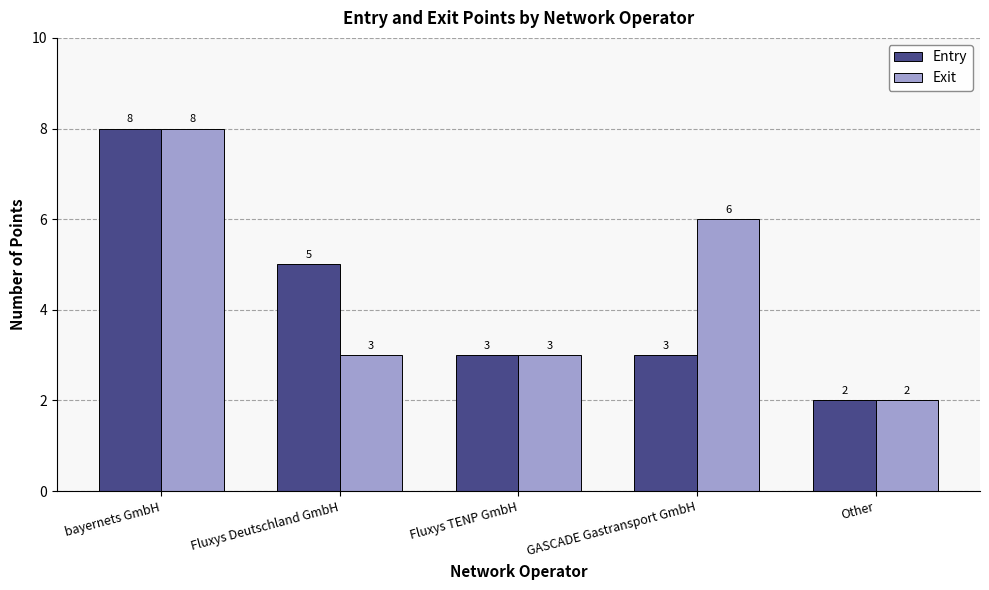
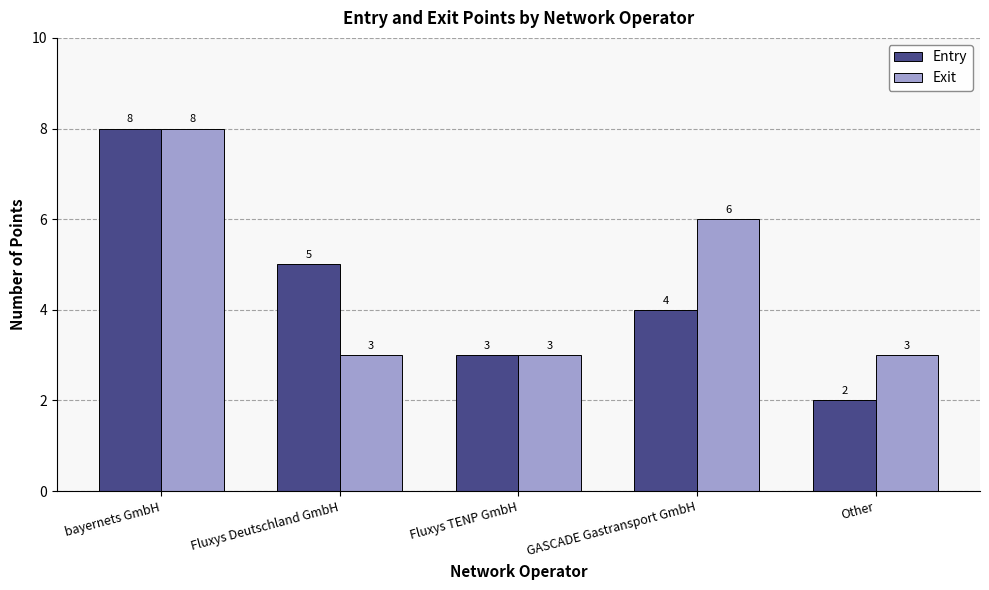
Entry, GASCADE Gastransport GmbH: 3 -> 4
Exit, Other: 2 -> 3
